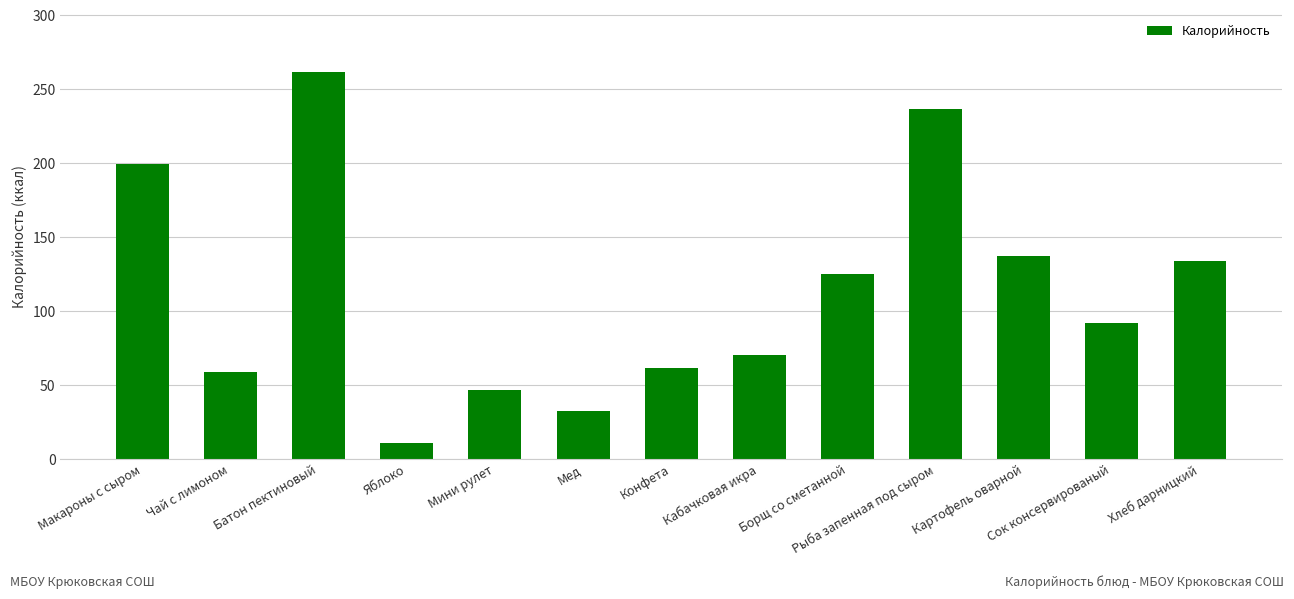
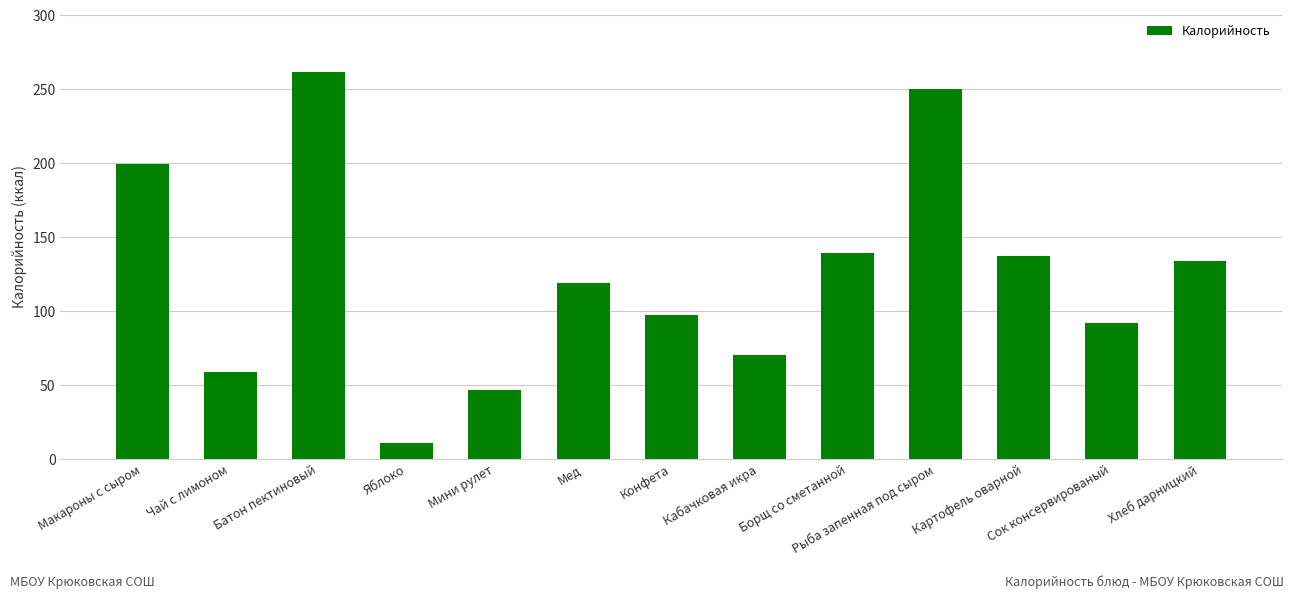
Мед: 33 -> 119
Конфета: 62 -> 97
Борщ со сметанной: 125 -> 139
Рыба запенная под сыром: 237 -> 250
